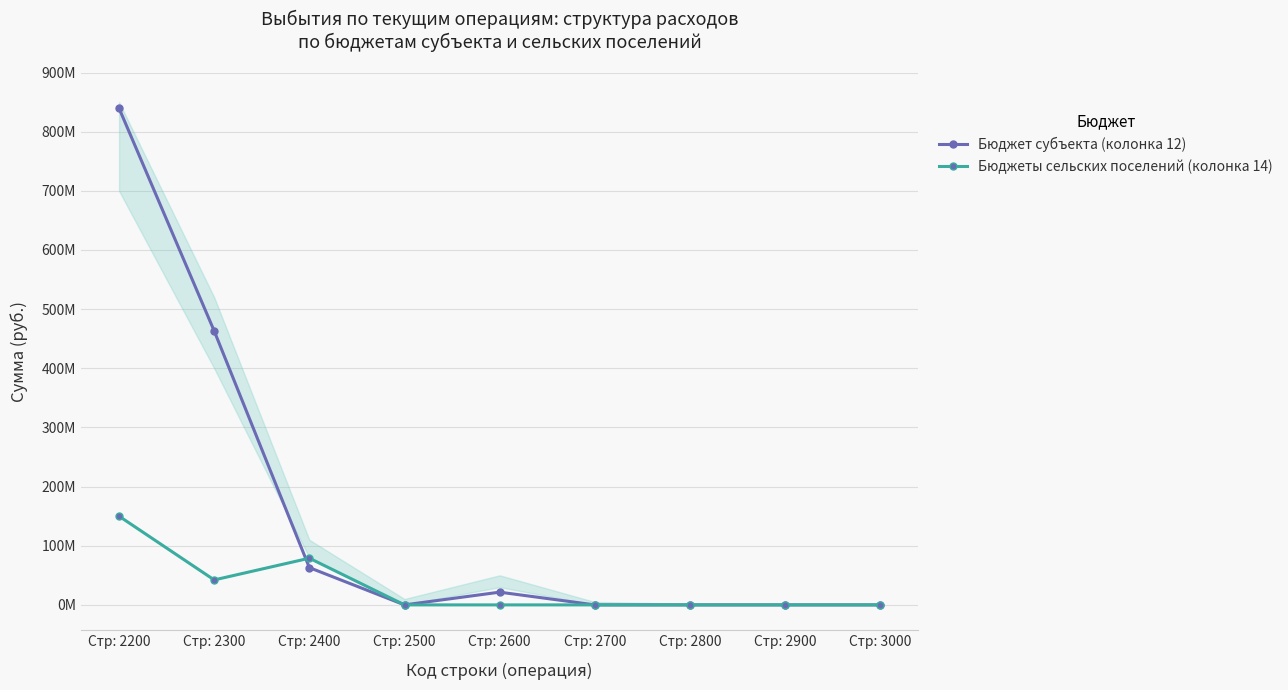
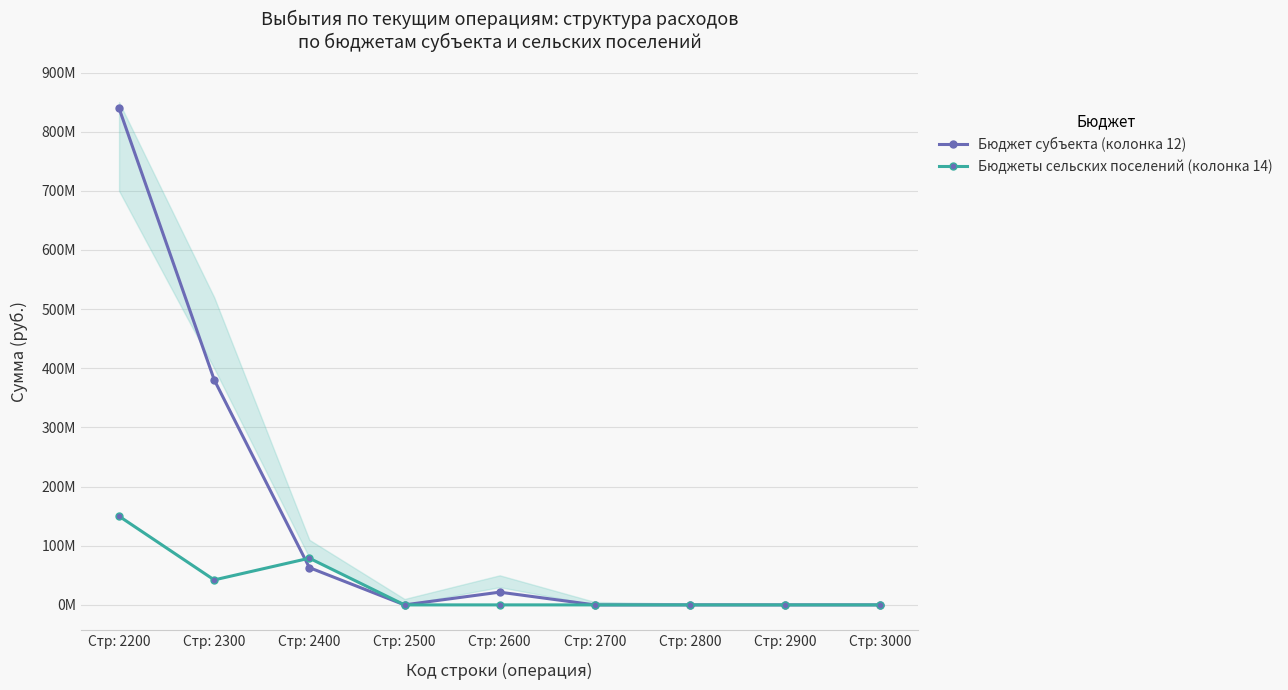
Бюджет субъекта (колонка 12), Стр: 2300: 460000000 -> 380000000
